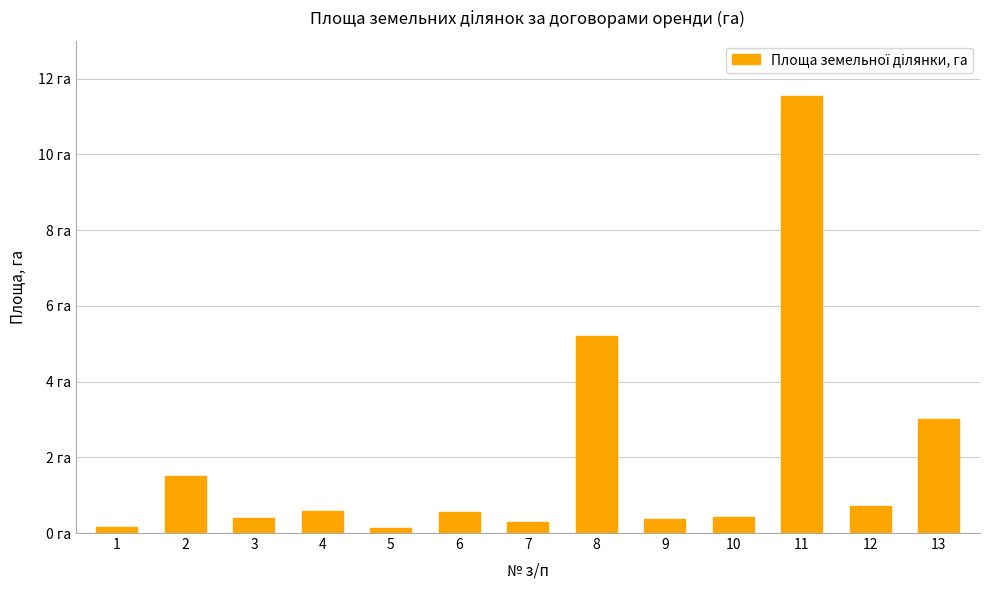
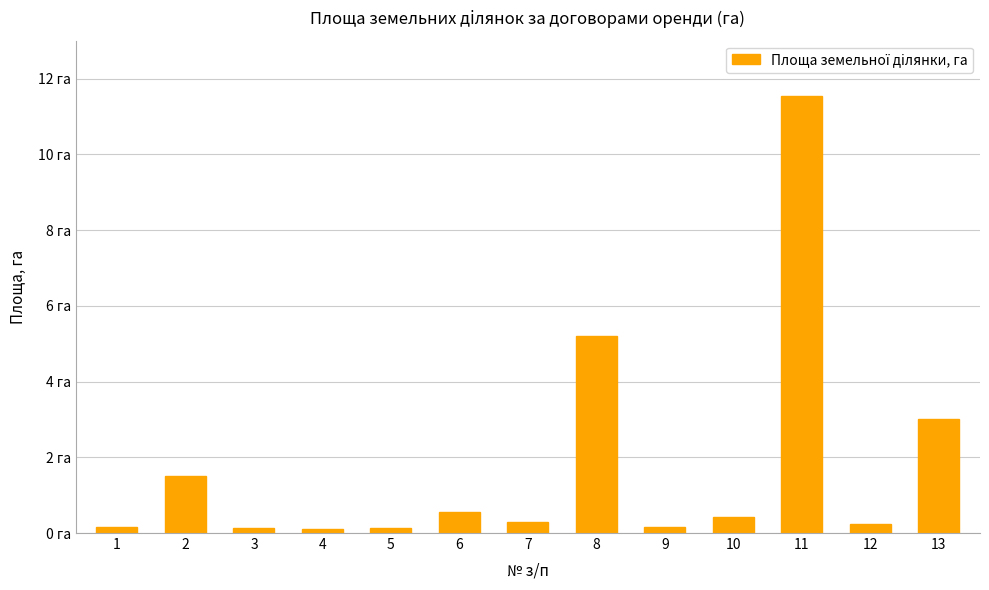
3: 0.4 га -> 0.1 га
4: 0.6 га -> 0.1 га
9: 0.4 га -> 0.2 га
12: 0.7 га -> 0.3 га
